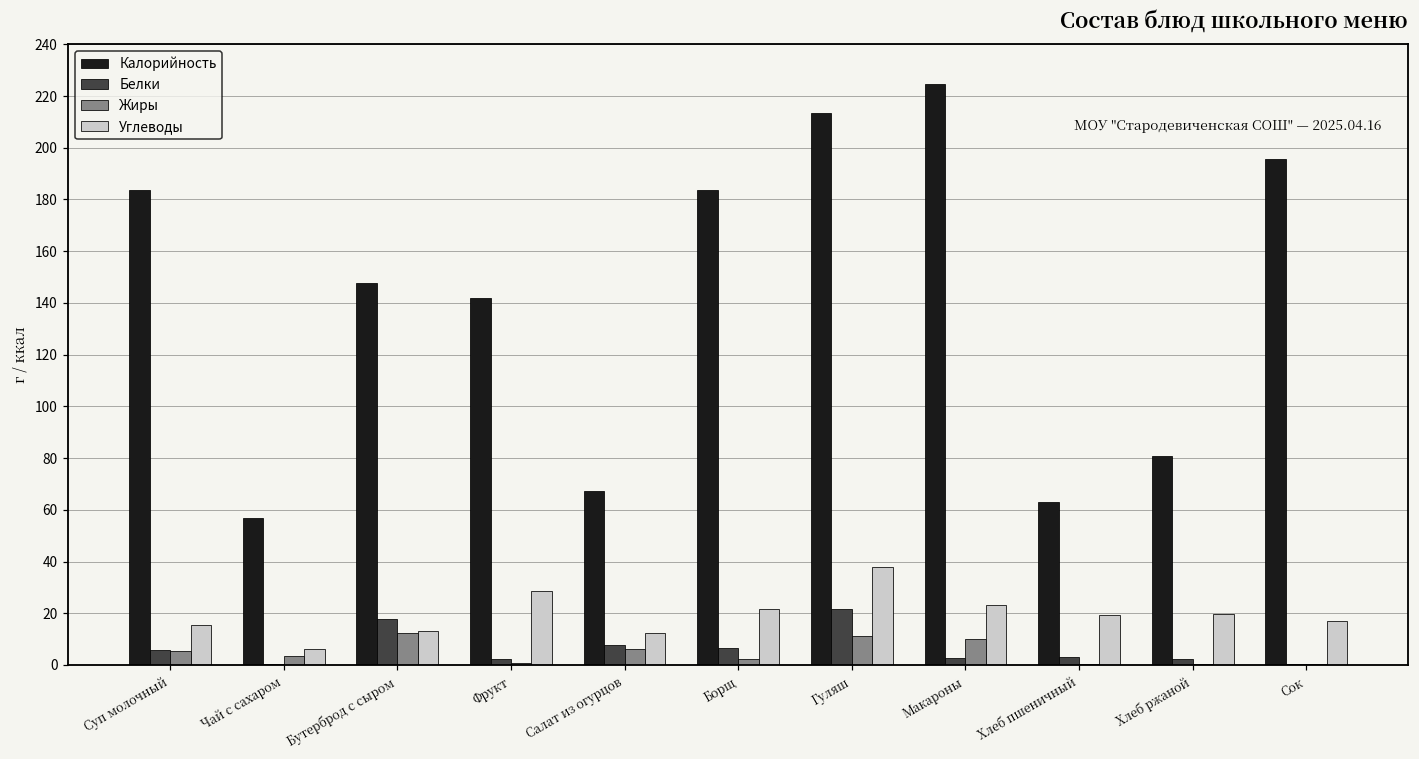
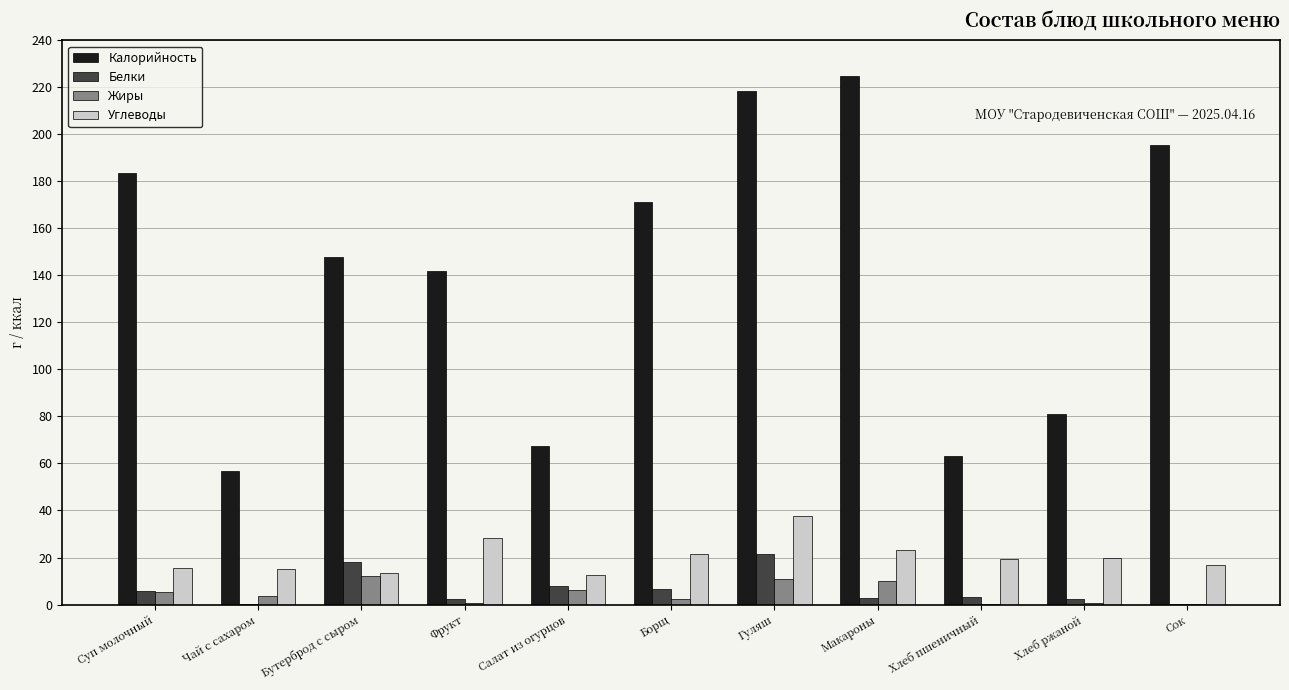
Углеводы, Чай с сахаром: 6 -> 15
Калорийность, Борщ: 184 -> 171
Калорийность, Гуляш: 214 -> 219
